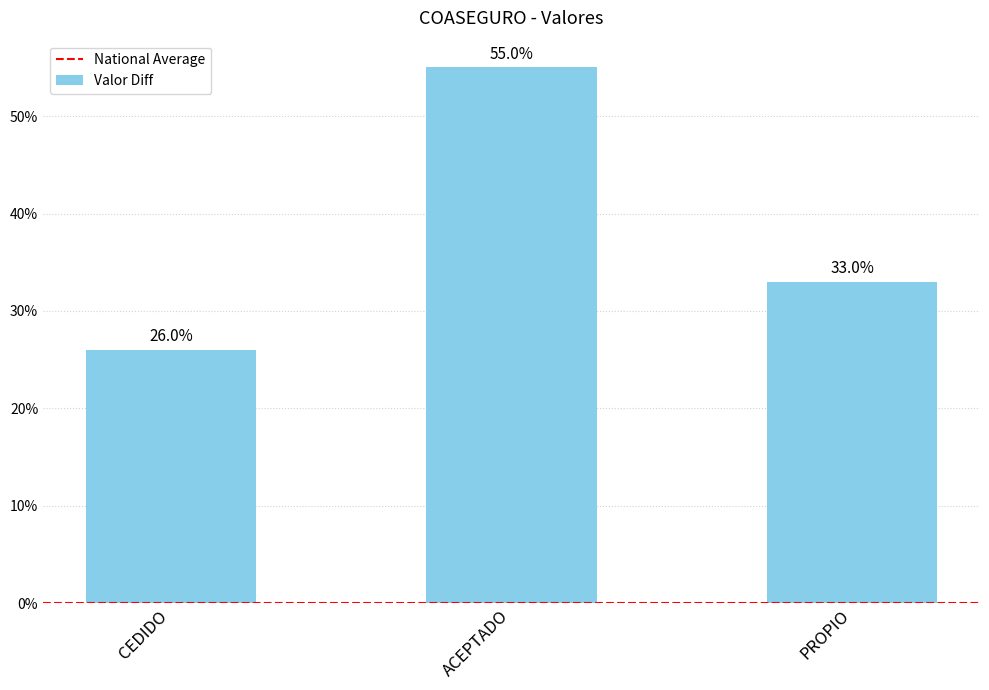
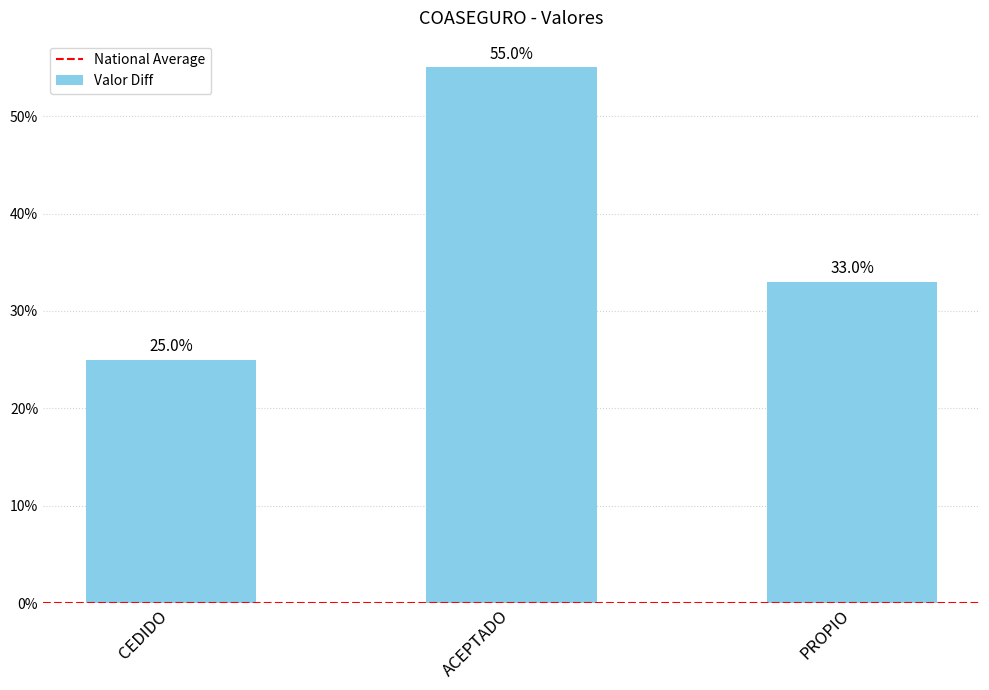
CEDIDO: 26.0% -> 25.0%
